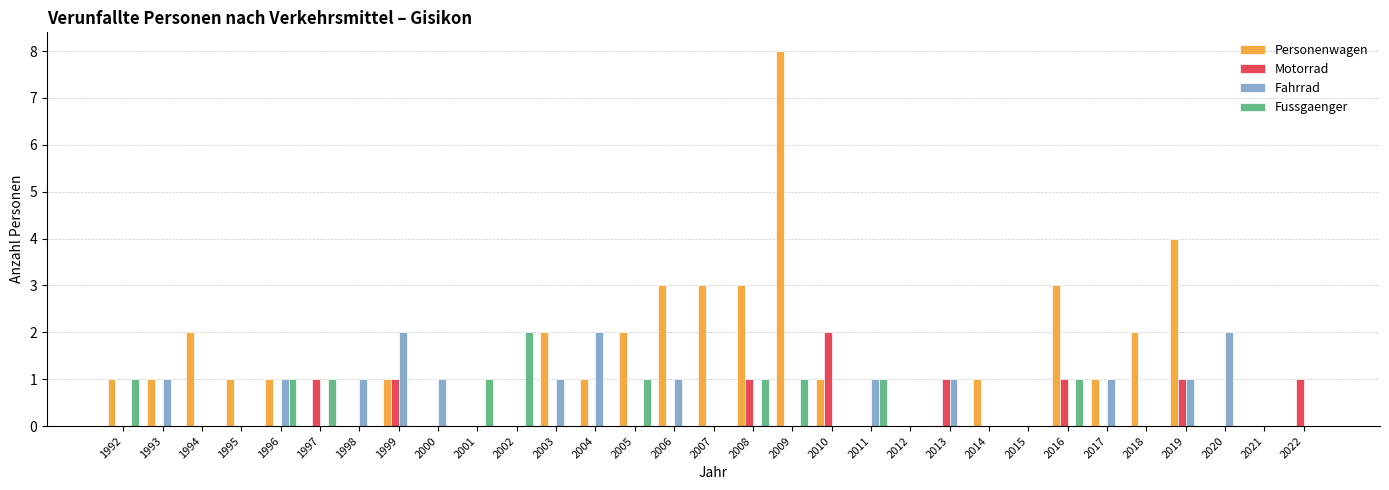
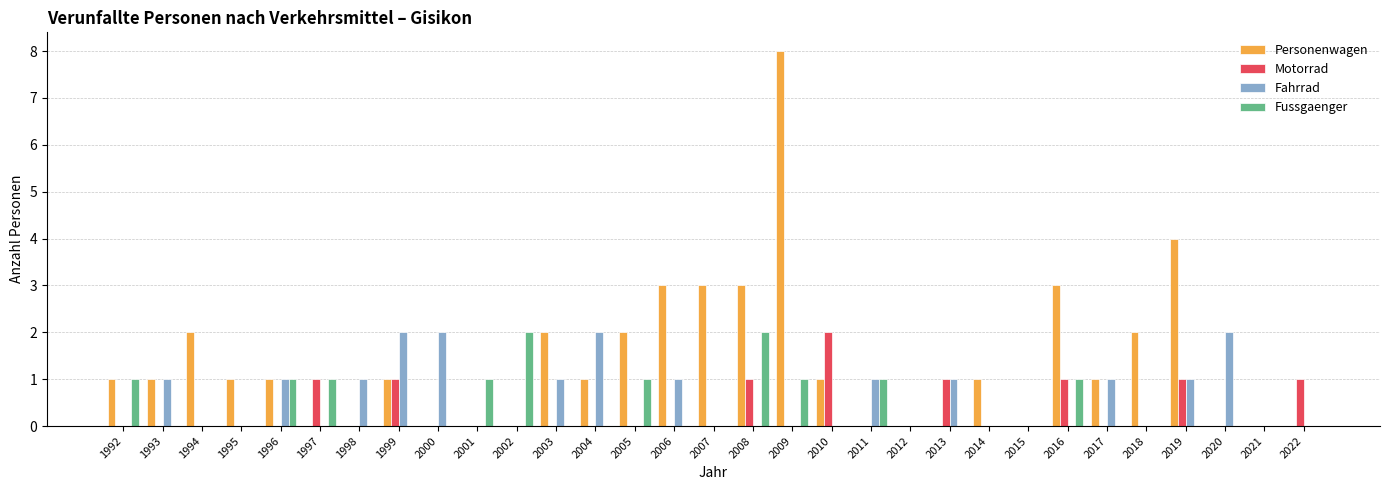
Fahrrad, 2000: 1 -> 2
Fussgaenger, 2008: 1 -> 2
